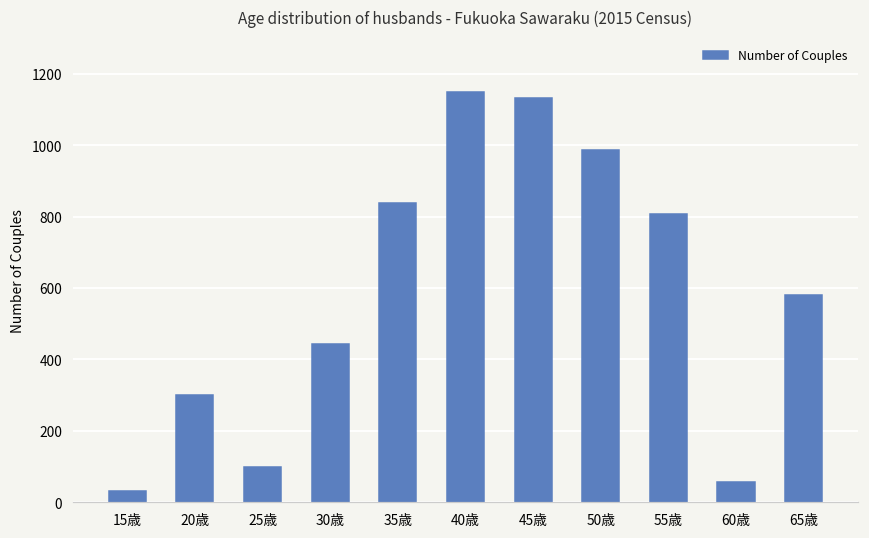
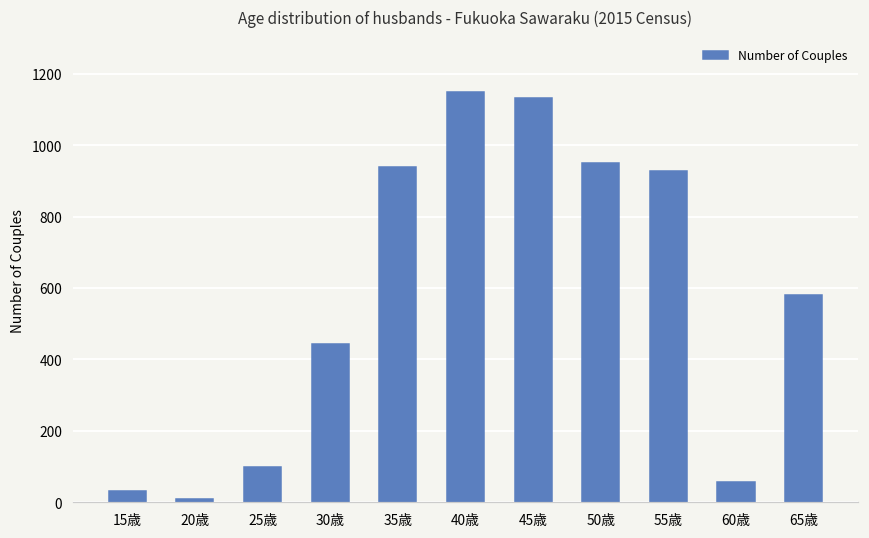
20歳: 300 -> 10
35歳: 840 -> 940
50歳: 990 -> 950
55歳: 810 -> 930
